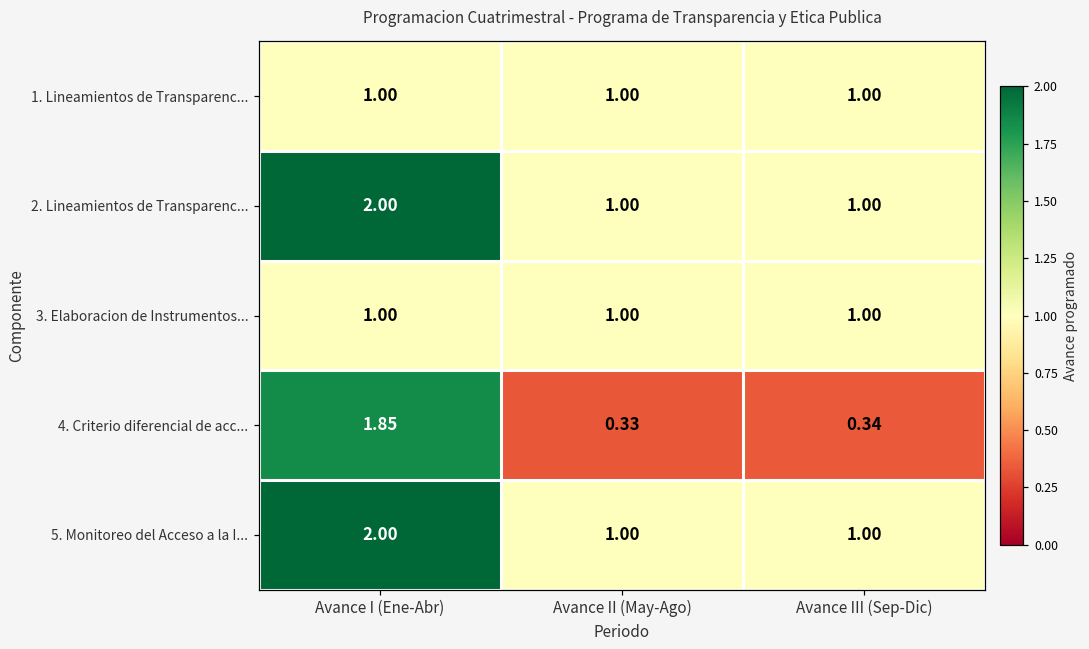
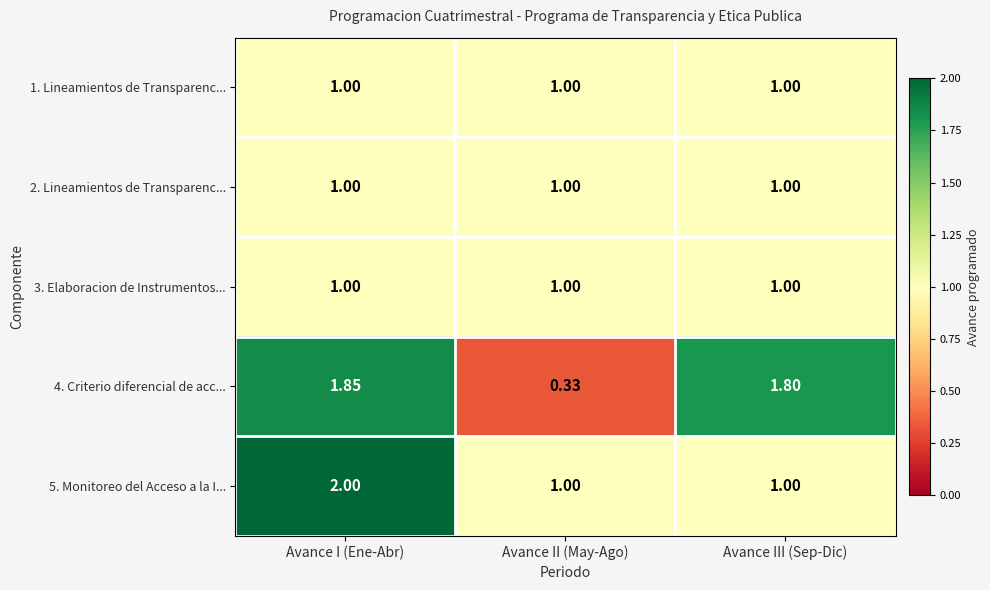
2. Lineamientos de Transparenc..., Avance I (Ene-Abr): 2.00 -> 1.00
4. Criterio diferencial de acc..., Avance III (Sep-Dic): 0.34 -> 1.80
